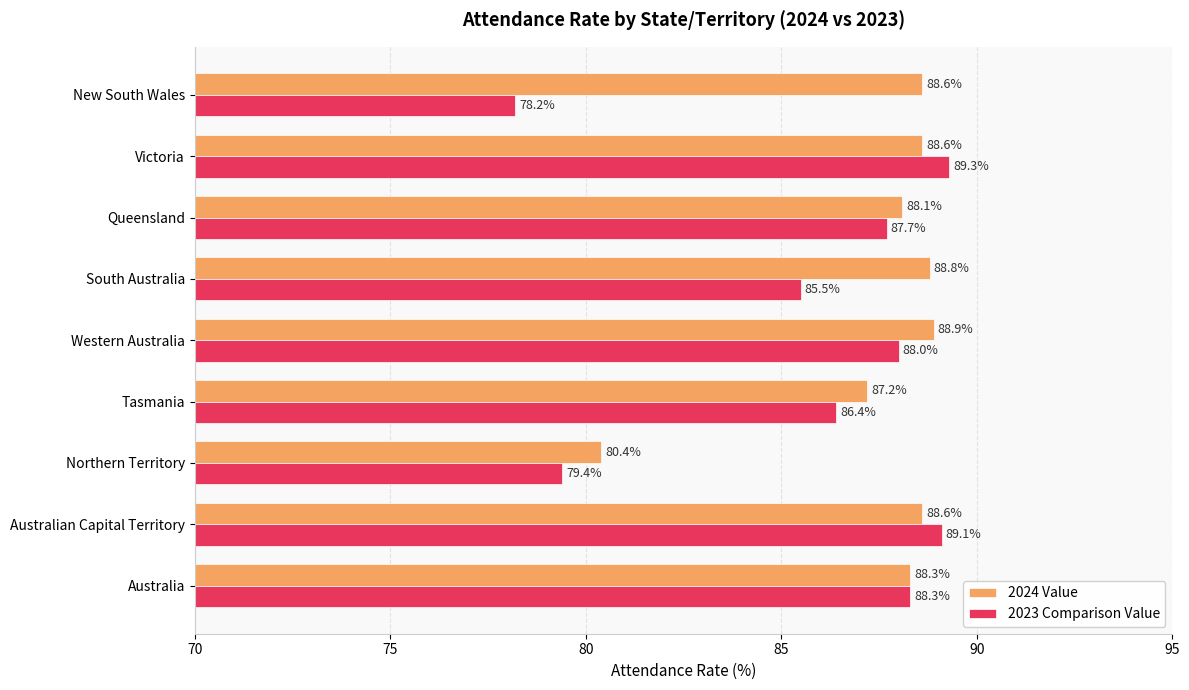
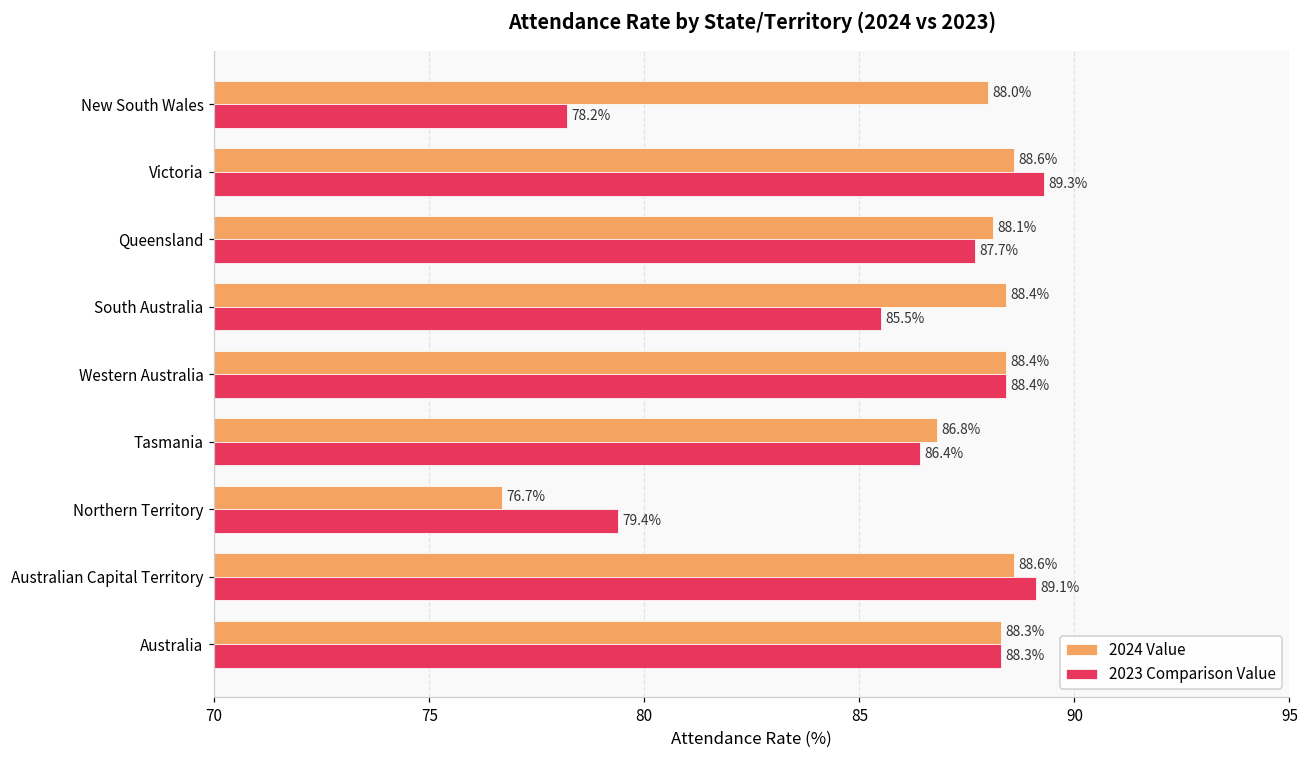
2024 Value, New South Wales: 88.6% -> 88.0%
2024 Value, South Australia: 88.8% -> 88.4%
2024 Value, Western Australia: 88.9% -> 88.4%
2023 Comparison Value, Western Australia: 88.0% -> 88.4%
2024 Value, Tasmania: 87.2% -> 86.8%
2024 Value, Northern Territory: 80.4% -> 76.7%
